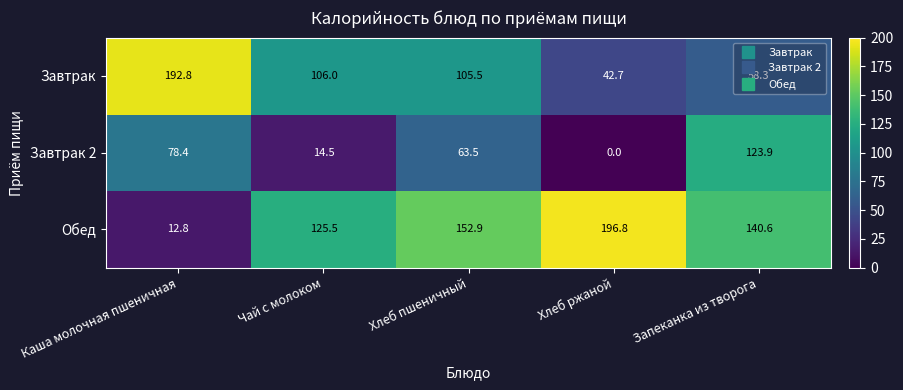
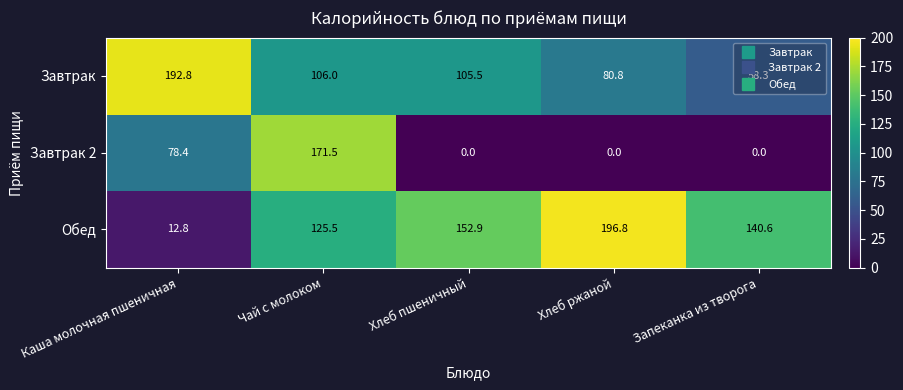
Завтрак, Хлеб ржаной: 42.7 -> 80.8
Завтрак 2, Чай с молоком: 14.5 -> 171.5
Завтрак 2, Хлеб пшеничный: 63.5 -> 0.0
Завтрак 2, Запеканка из творога: 123.9 -> 0.0
